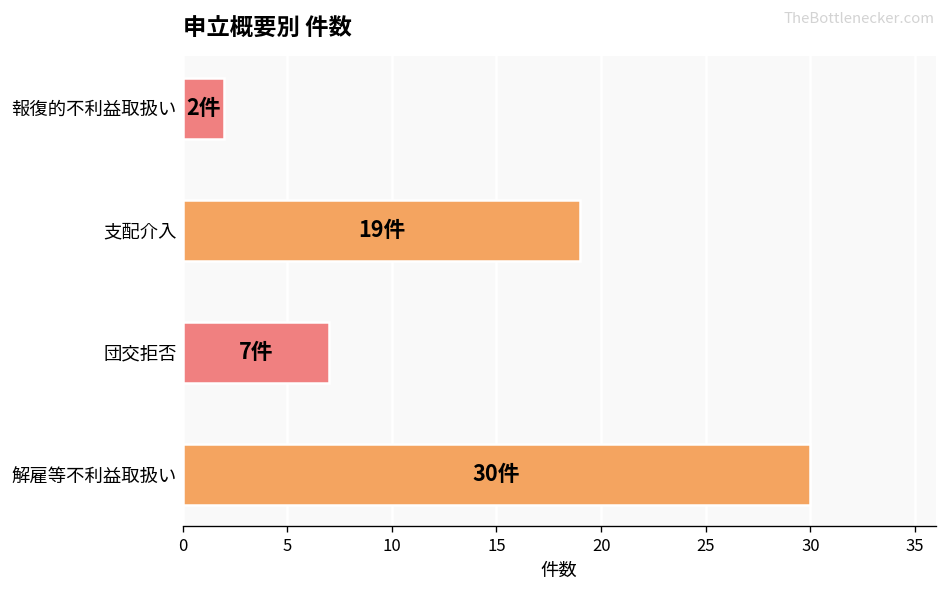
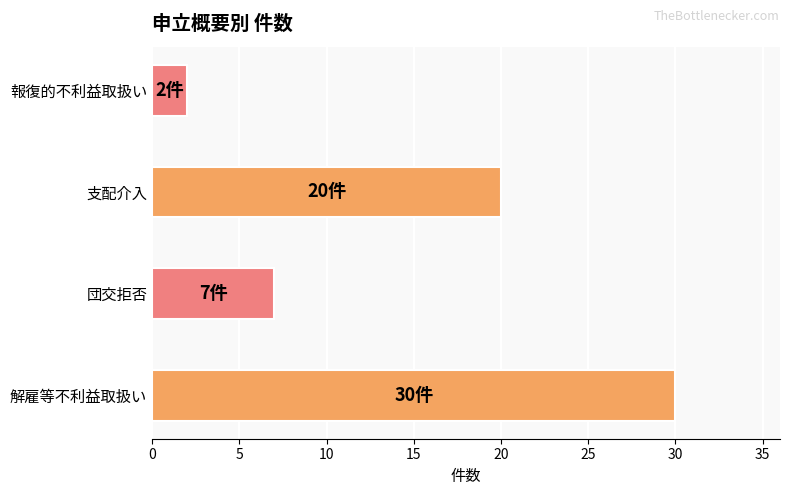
支配介入: 19件 -> 20件
